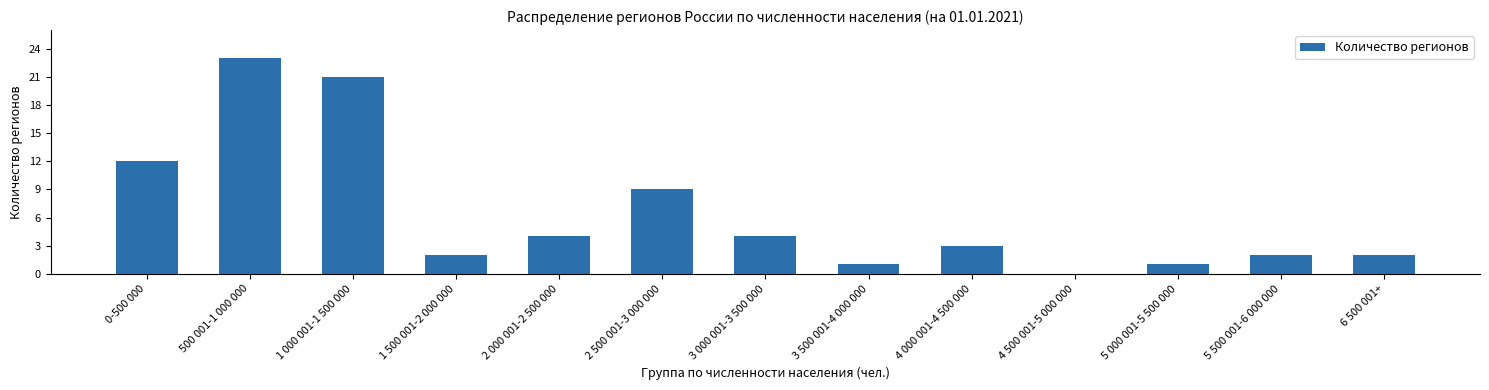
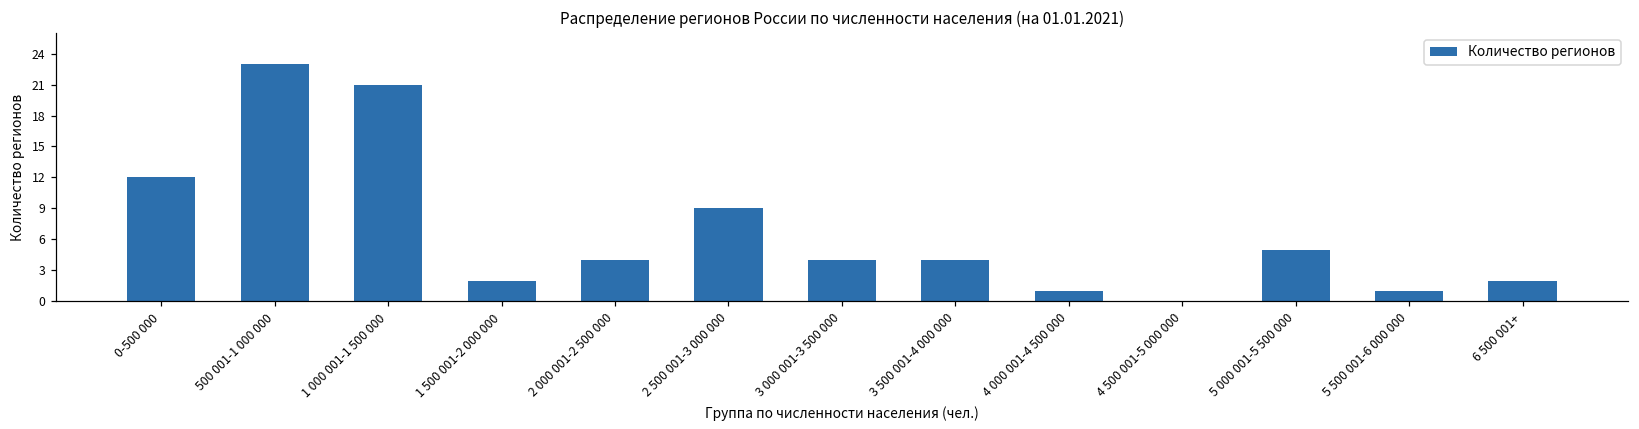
3 500 001-4 000 000: 1 -> 4
4 000 001-4 500 000: 3 -> 1
5 000 001-5 500 000: 1 -> 5
5 500 001-6 000 000: 2 -> 1
